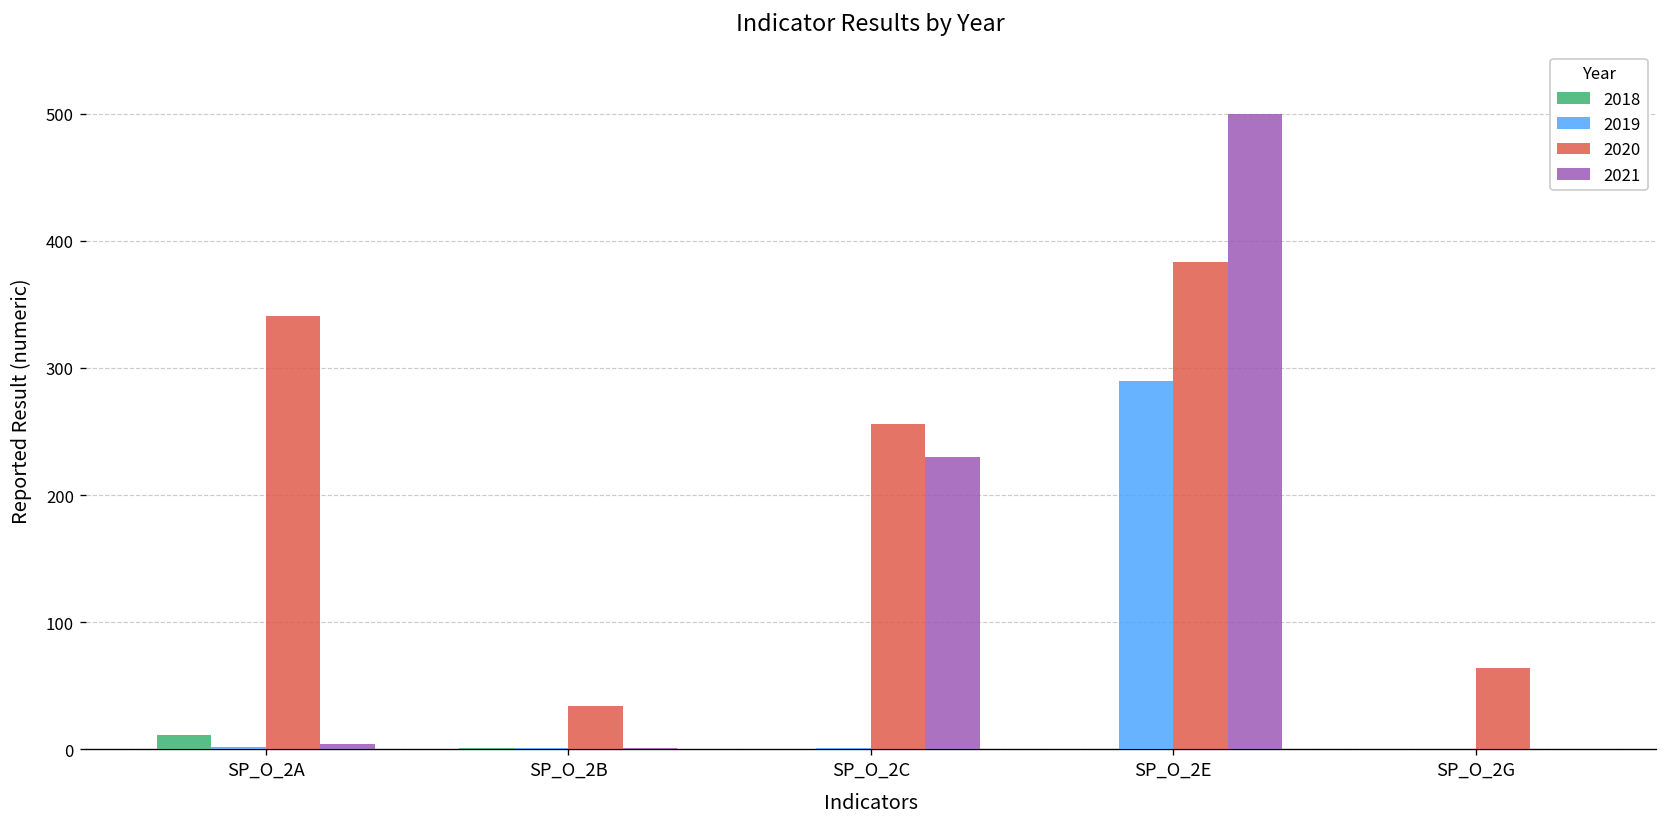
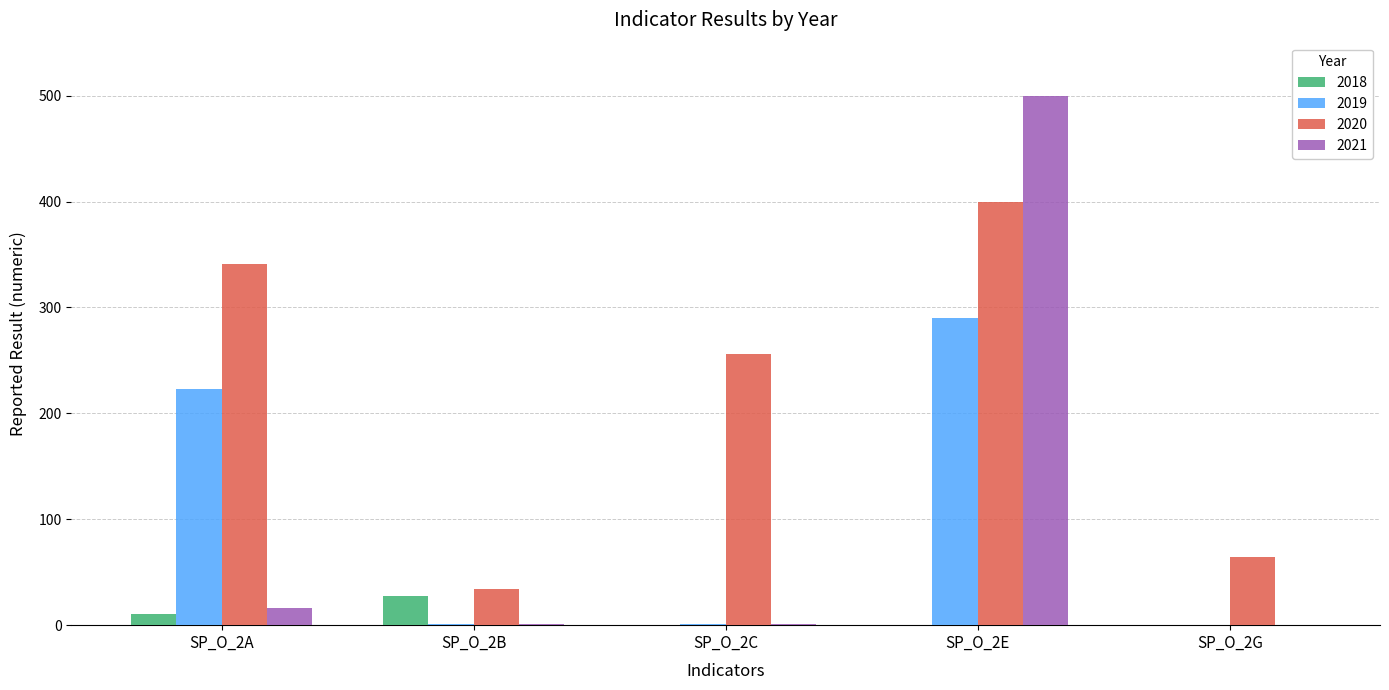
2019, SP_O_2A: 2 -> 223
2021, SP_O_2A: 4 -> 16
2018, SP_O_2B: 1 -> 28
2021, SP_O_2C: 230 -> 1
2020, SP_O_2E: 383 -> 400
